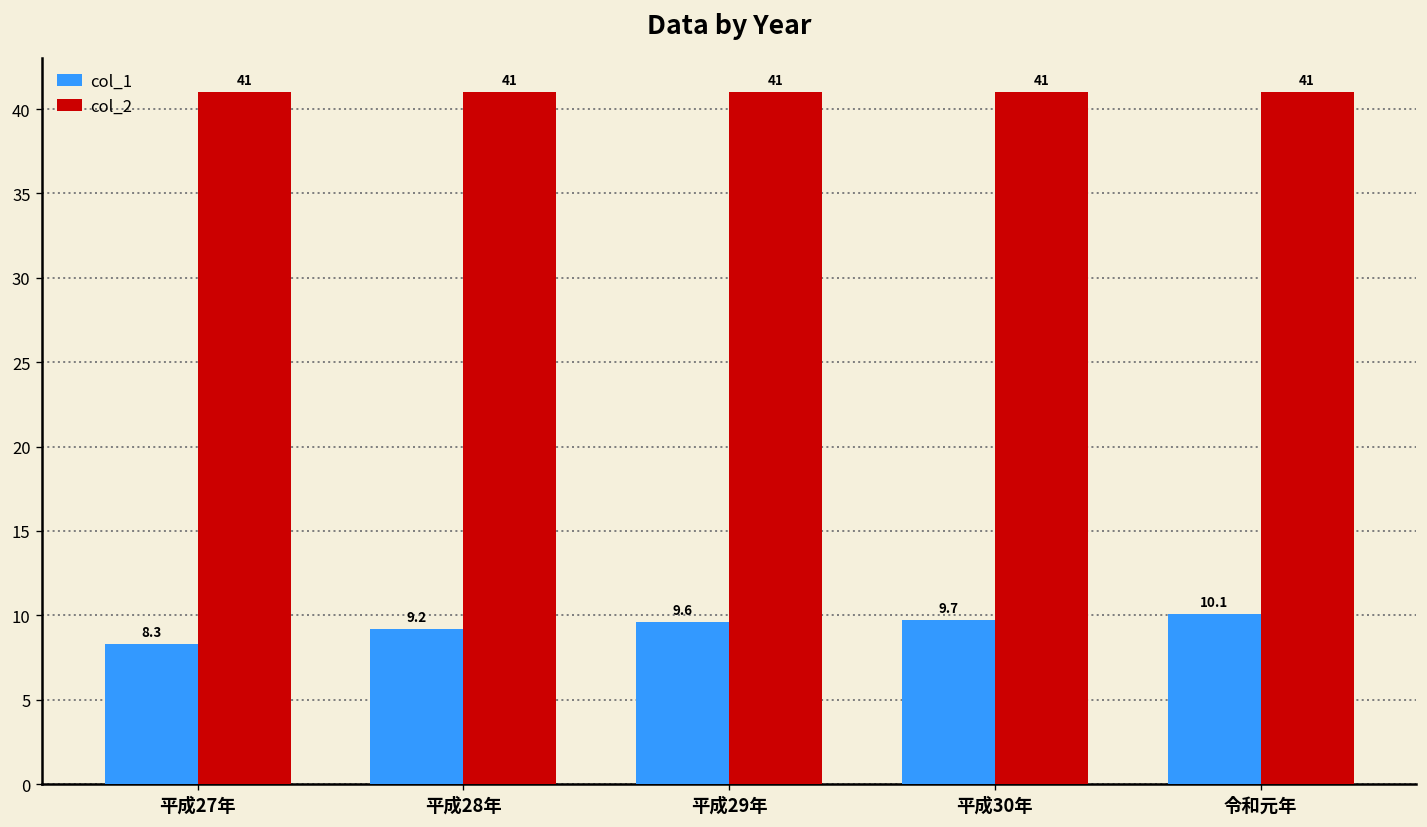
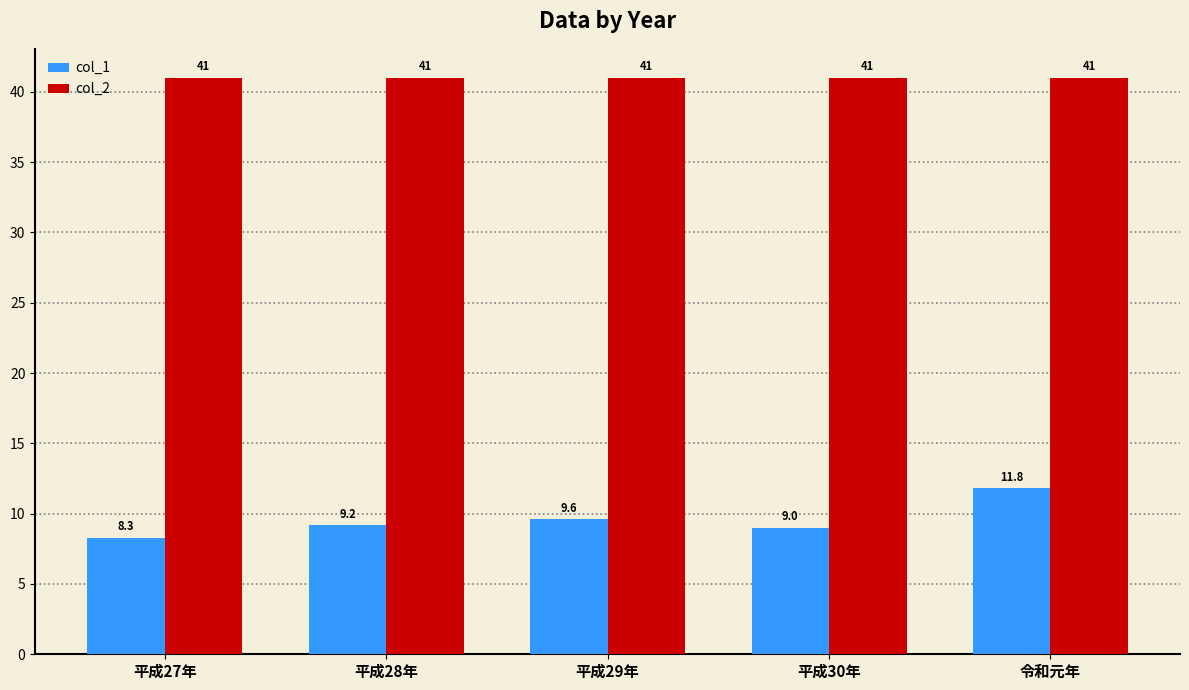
col_1, 平成30年: 9.7 -> 9.0
col_1, 令和元年: 10.1 -> 11.8
